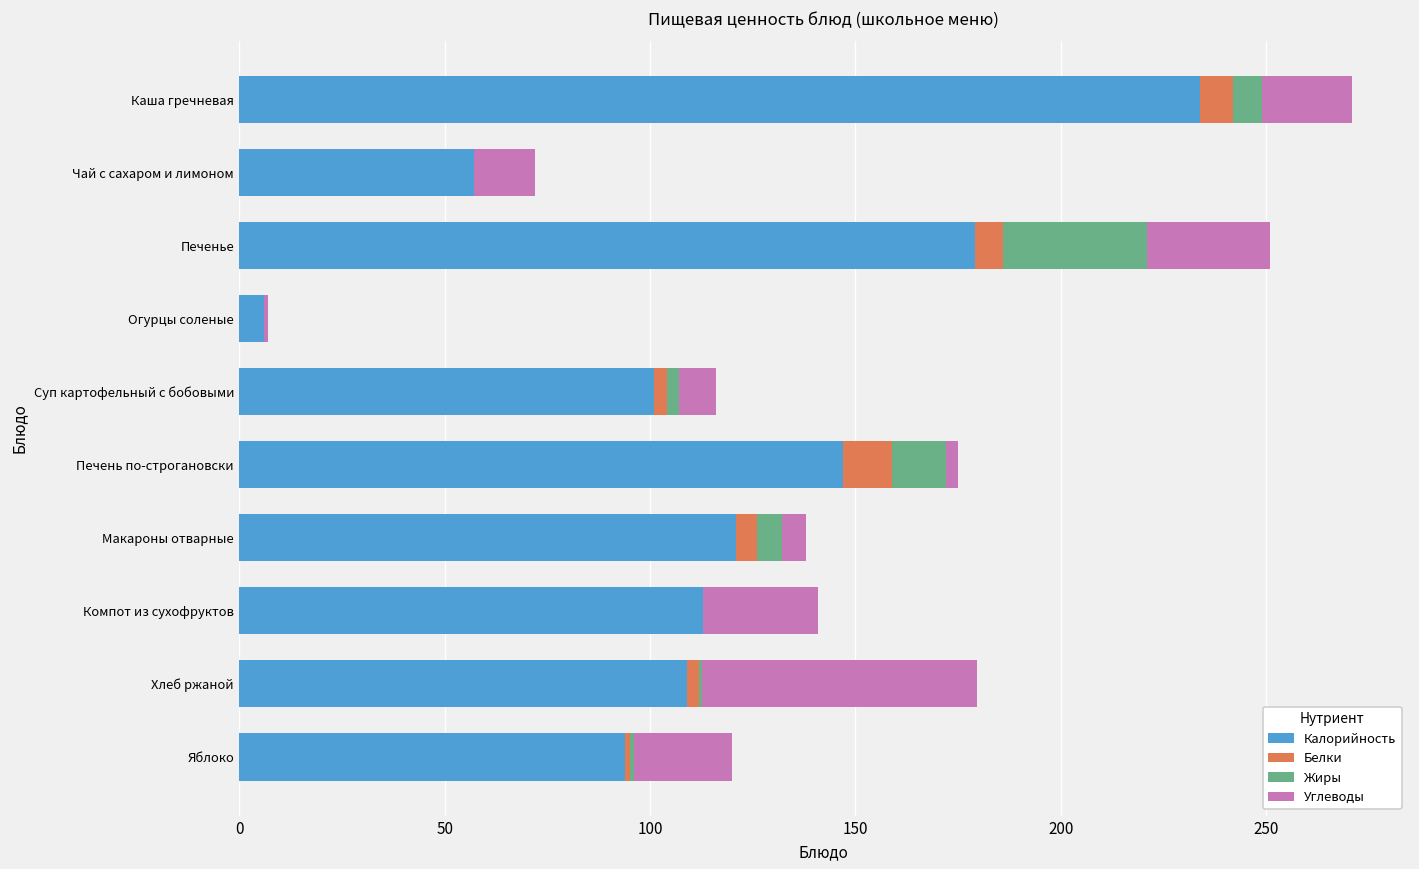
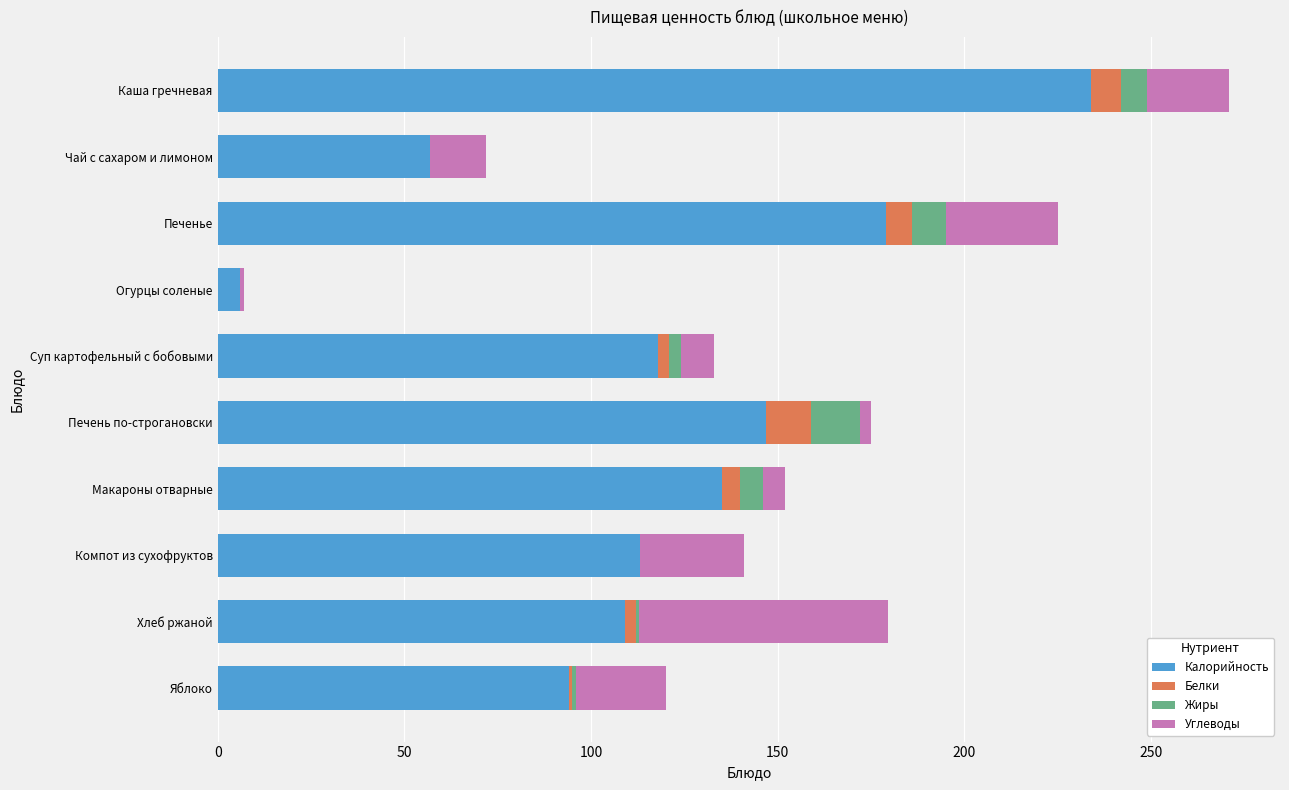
Жиры, Печенье: 35 -> 9
Калорийность, Суп картофельный с бобовыми: 101 -> 118
Калорийность, Макароны отварные: 121 -> 135
